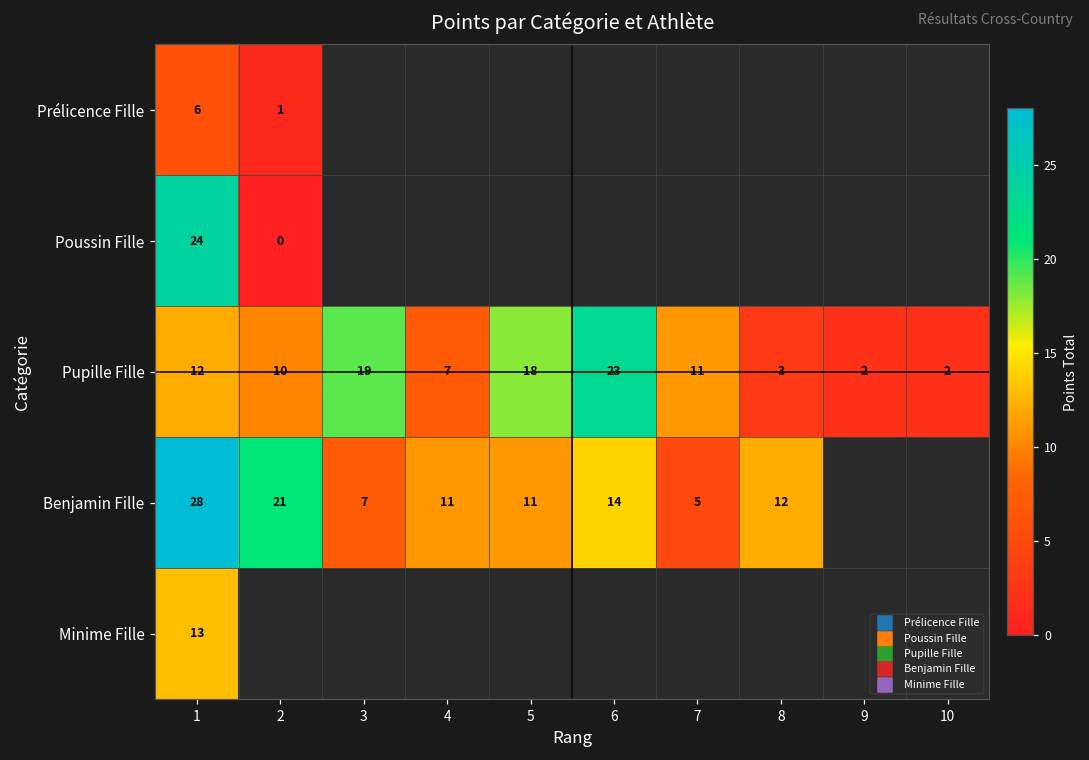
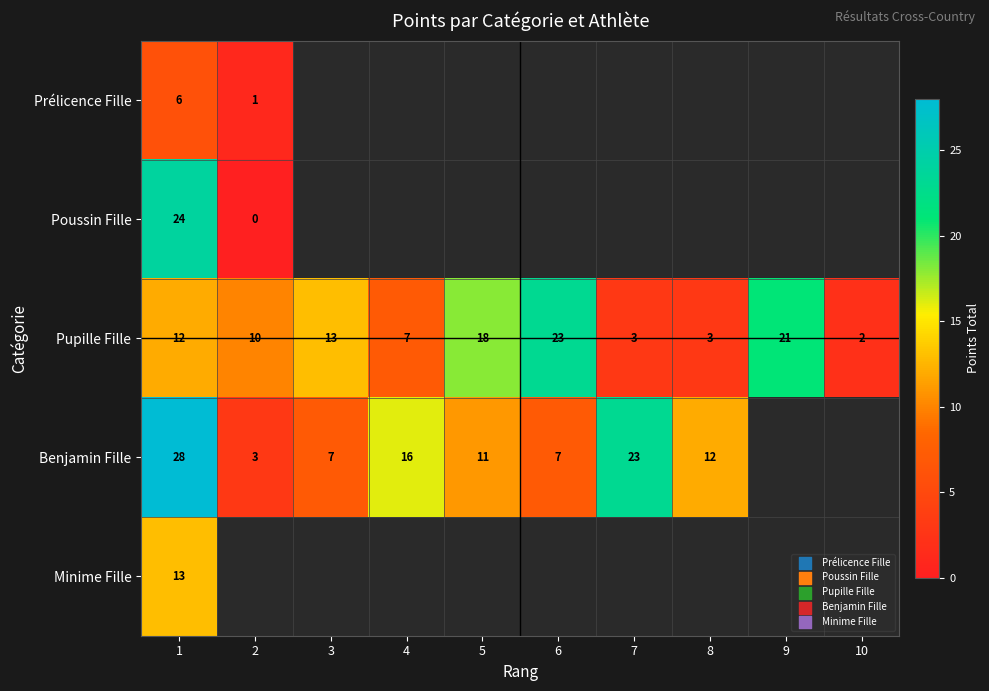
Pupille Fille, 3: 19 -> 13
Pupille Fille, 7: 11 -> 3
Pupille Fille, 9: 2 -> 21
Benjamin Fille, 2: 21 -> 3
Benjamin Fille, 4: 11 -> 16
Benjamin Fille, 6: 14 -> 7
Benjamin Fille, 7: 5 -> 23
